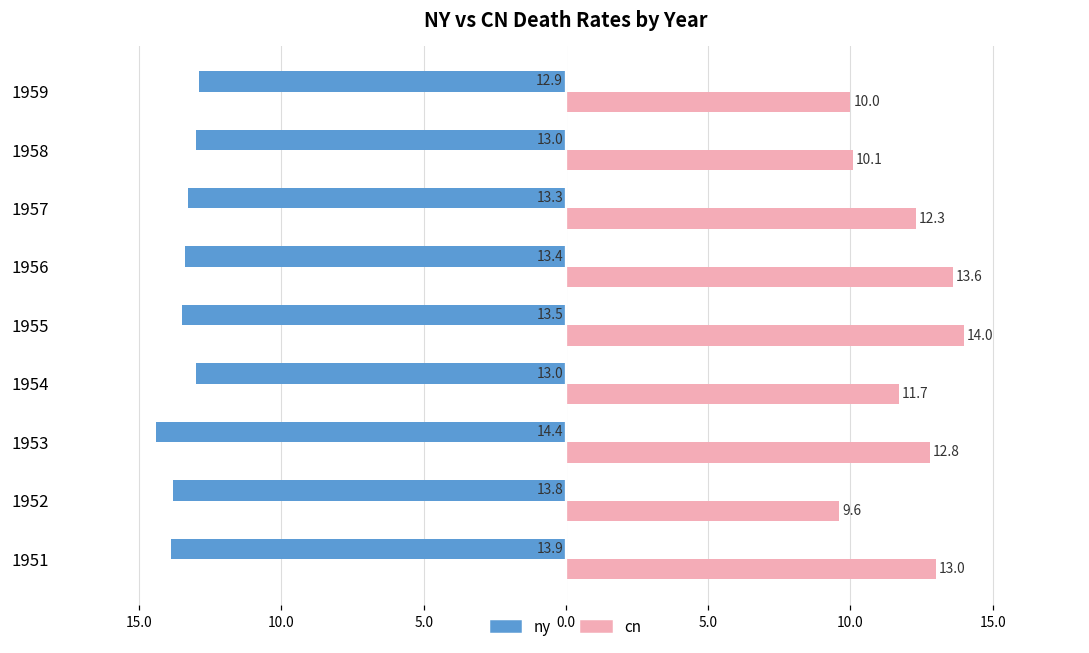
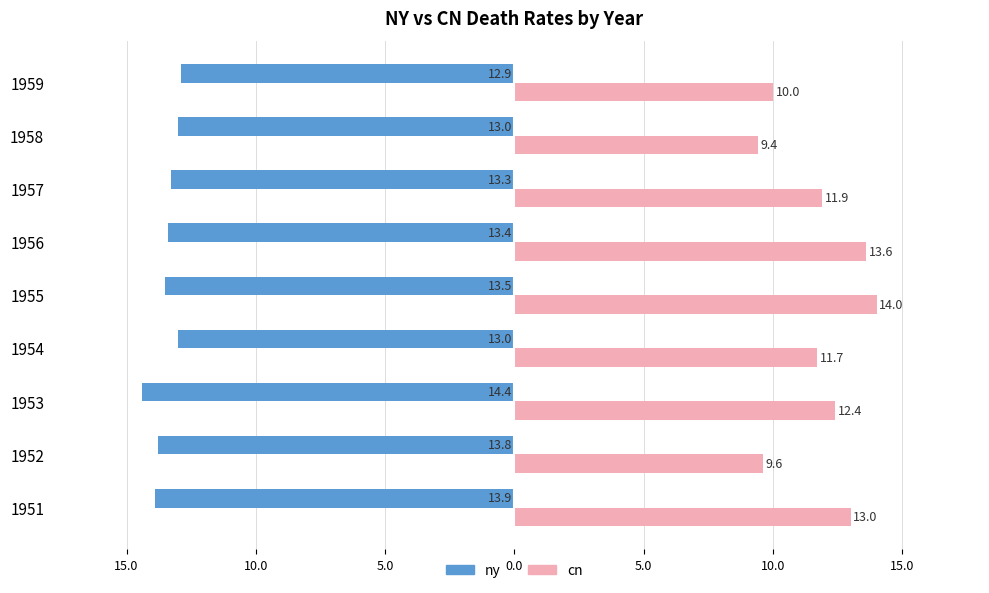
cn, 1958: 10.1 -> 9.4
cn, 1957: 12.3 -> 11.9
cn, 1953: 12.8 -> 12.4
